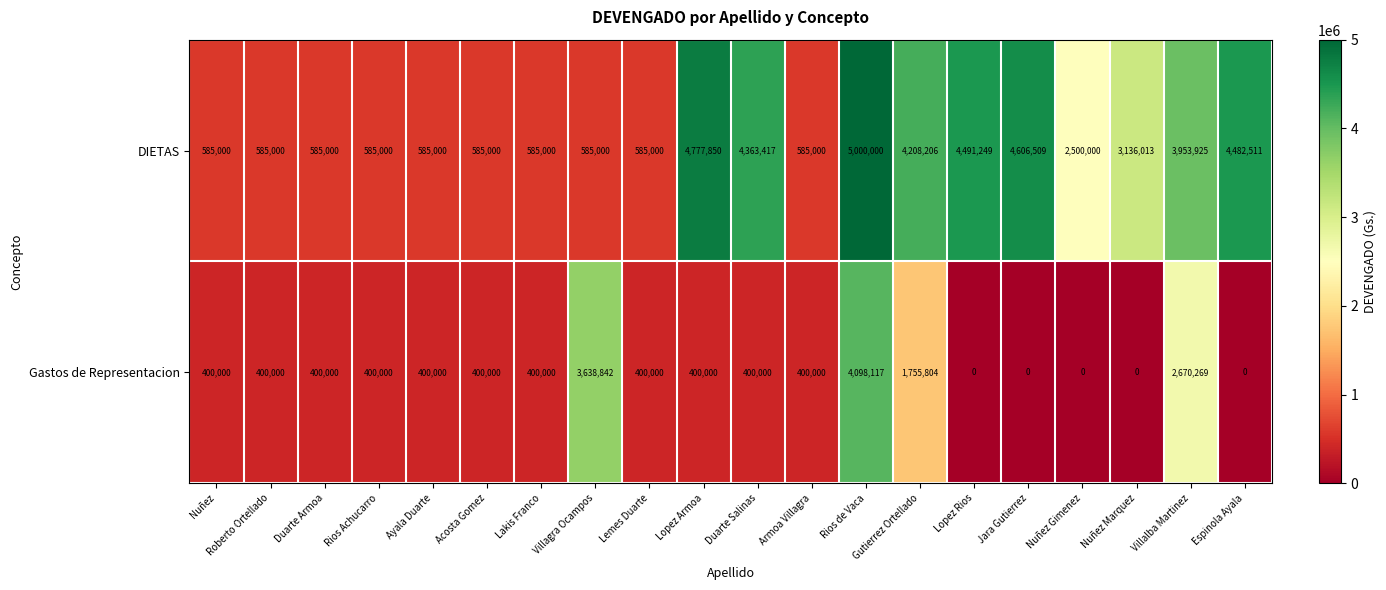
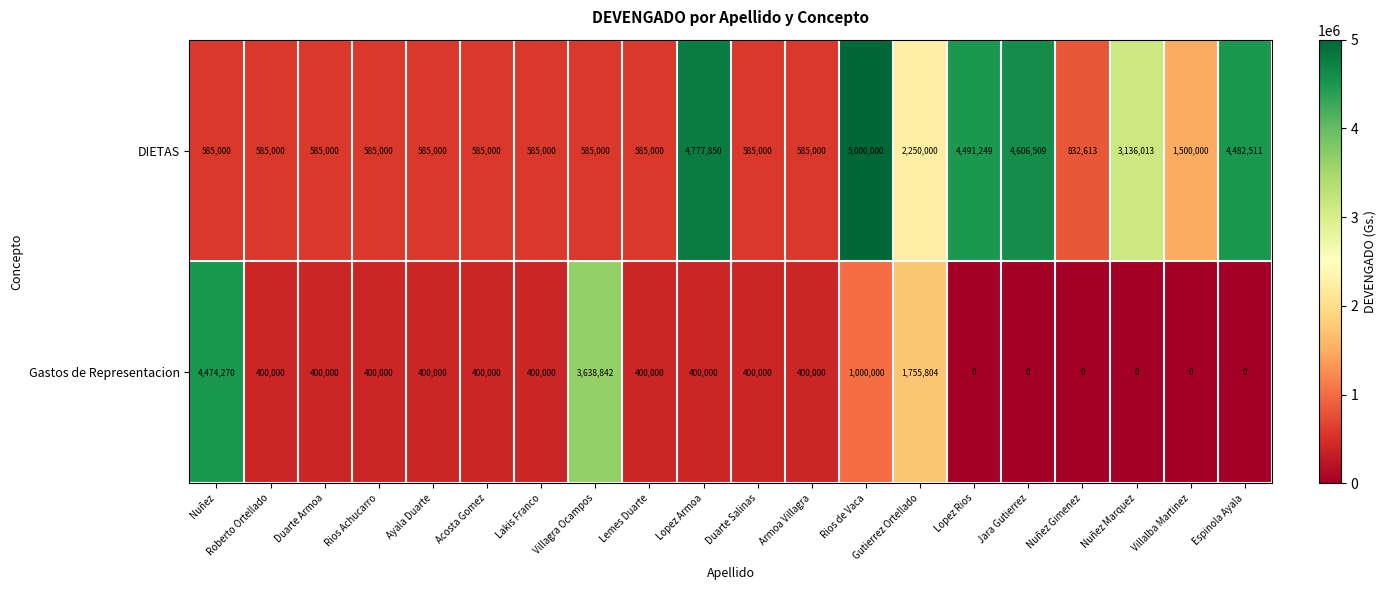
DIETAS, Duarte Salinas: 4,363,417 -> 585,000
DIETAS, Gutierrez Ortellado: 4,208,206 -> 2,250,000
DIETAS, Nuñez Gimenez: 2,500,000 -> 832,613
DIETAS, Villalba Martinez: 3,953,925 -> 1,500,000
Gastos de Representacion, Nuñez: 400,000 -> 4,474,270
Gastos de Representacion, Rios de Vaca: 4,098,117 -> 1,000,000
Gastos de Representacion, Villalba Martinez: 2,670,269 -> 0
